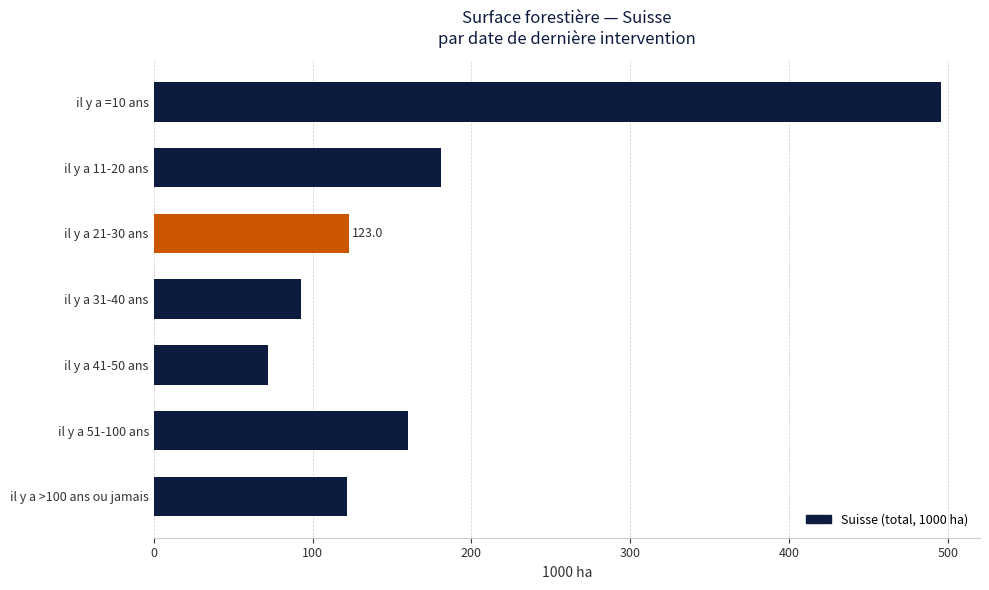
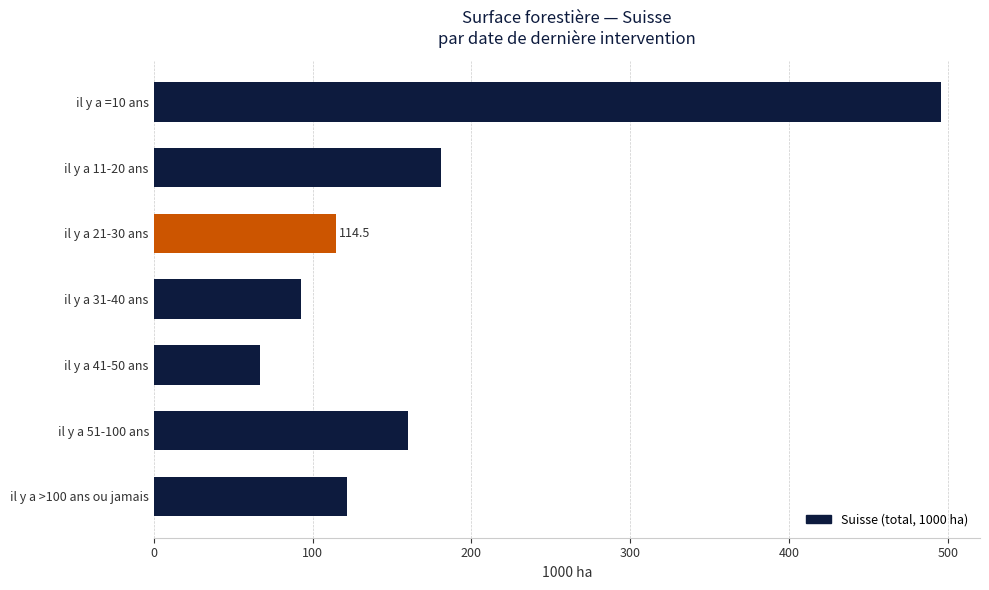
il y a 21-30 ans: 123.0 -> 114.5
il y a 41-50 ans: 72 -> 67
